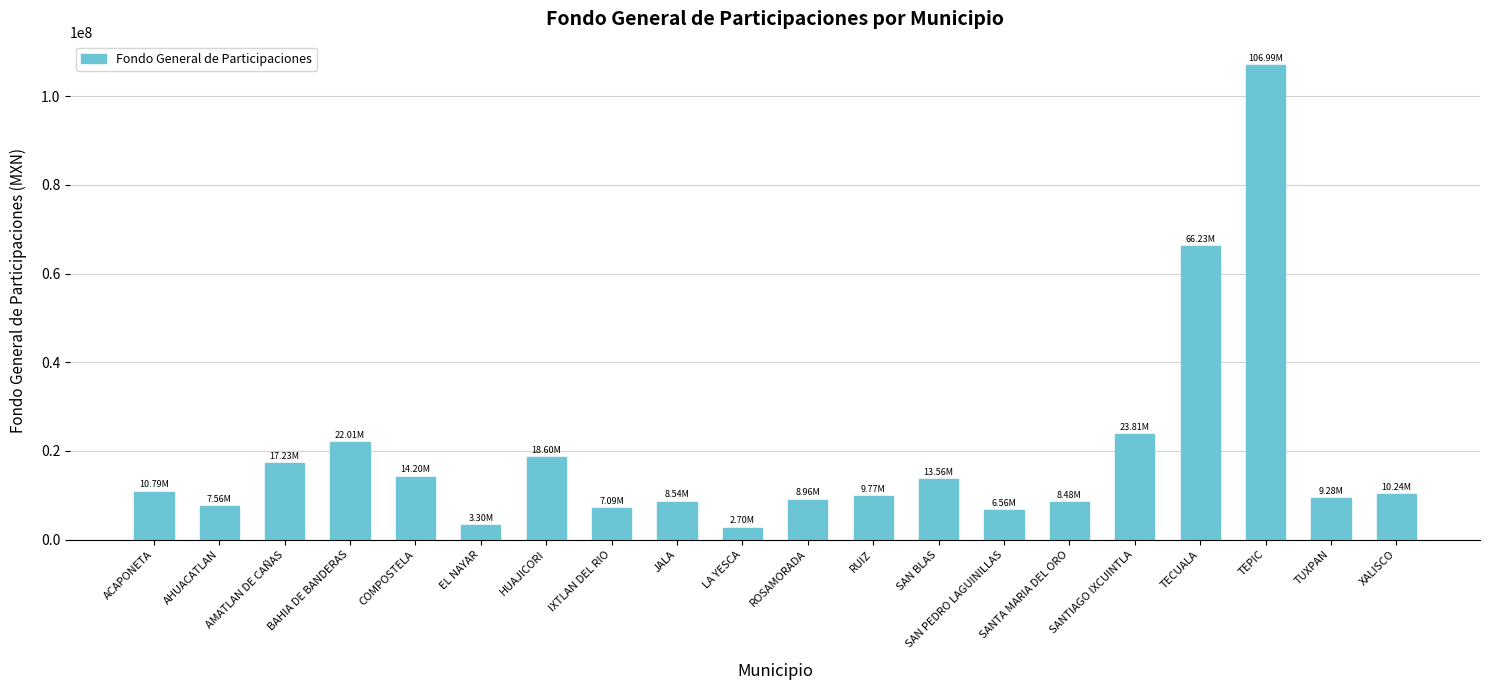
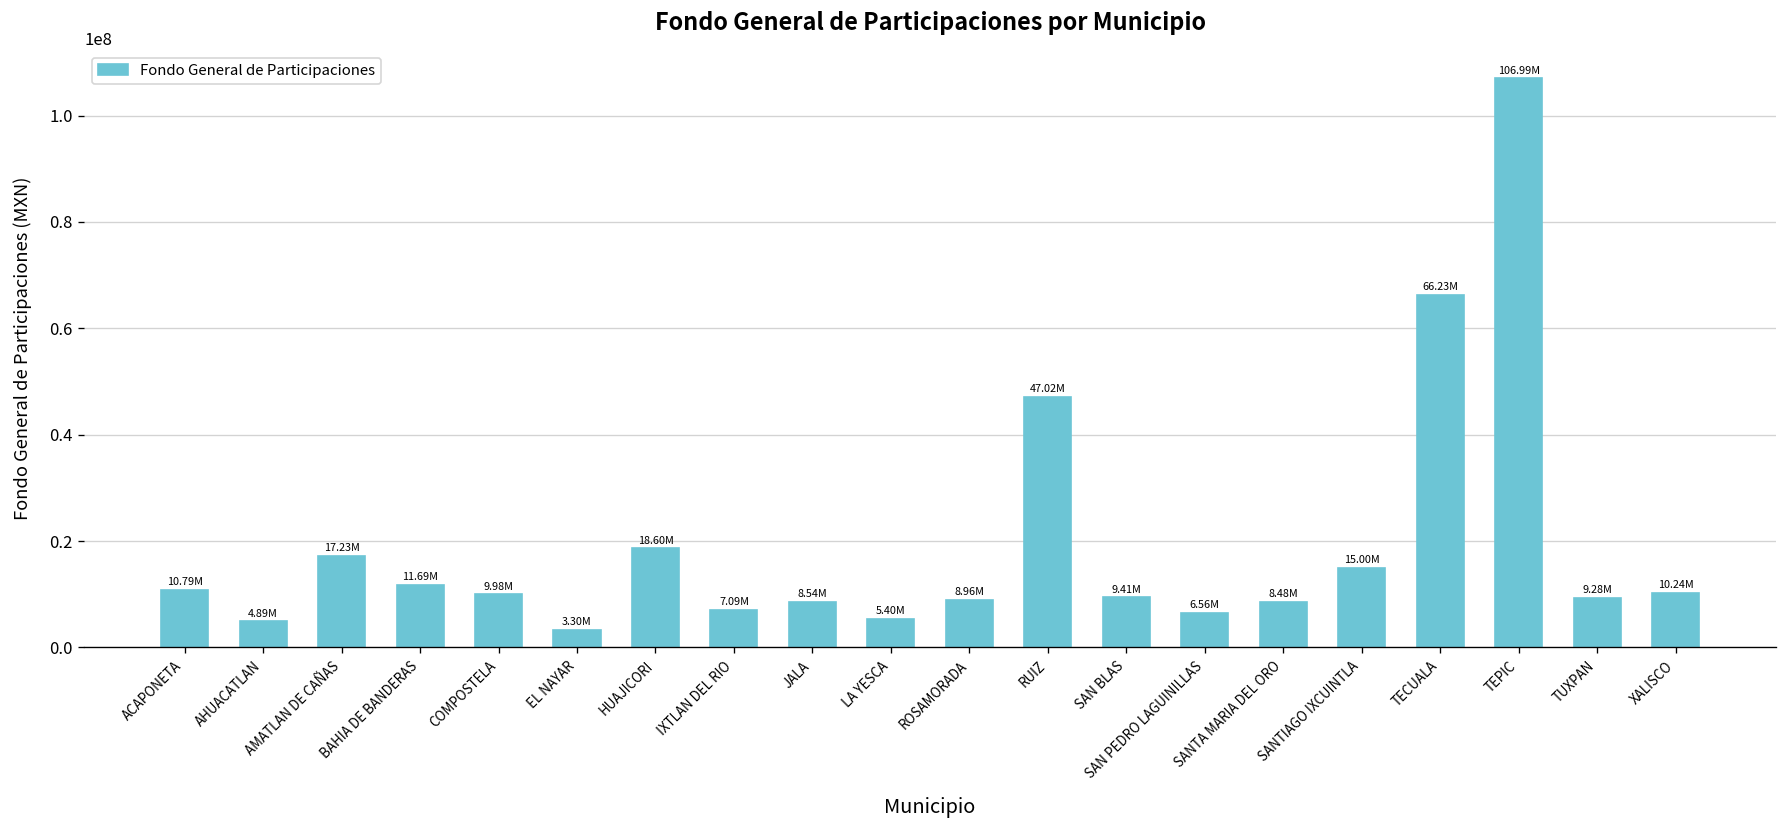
AHUACATLAN: 7.56M -> 4.89M
BAHIA DE BANDERAS: 22.01M -> 11.69M
COMPOSTELA: 14.20M -> 9.98M
LA YESCA: 2.70M -> 5.40M
RUIZ: 9.77M -> 47.02M
SAN BLAS: 13.56M -> 9.41M
SANTIAGO IXCUINTLA: 23.81M -> 15.00M
